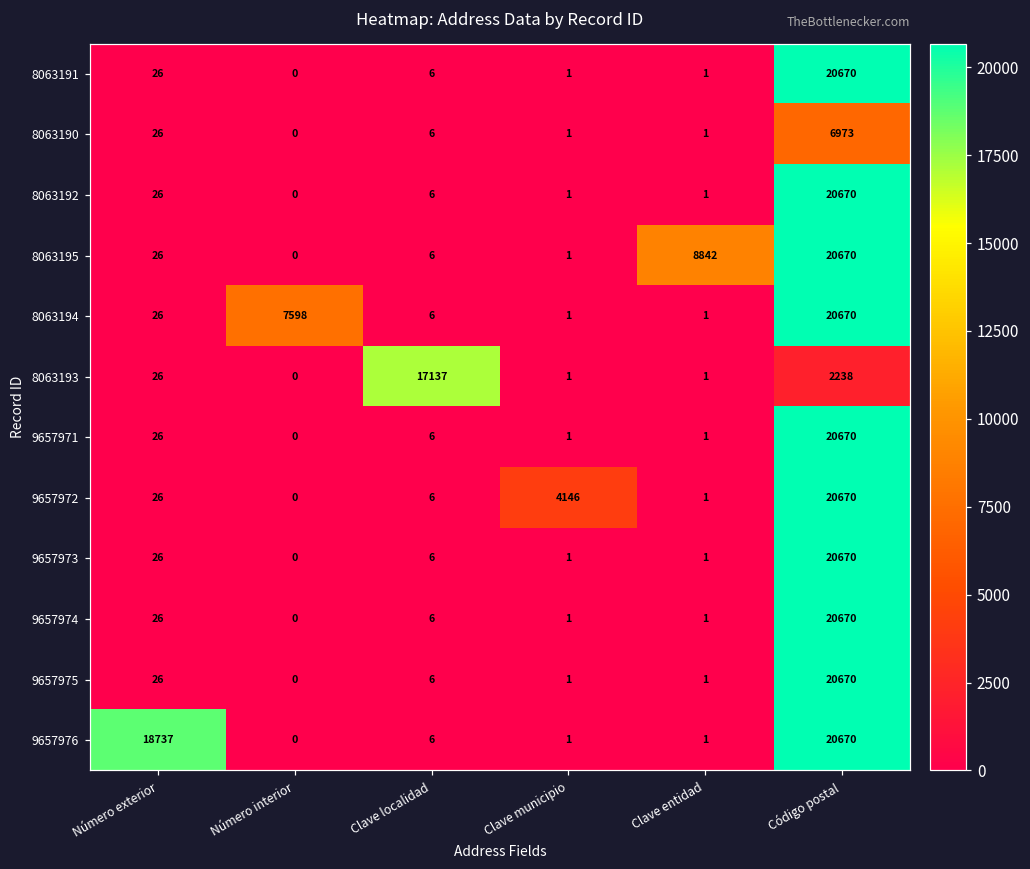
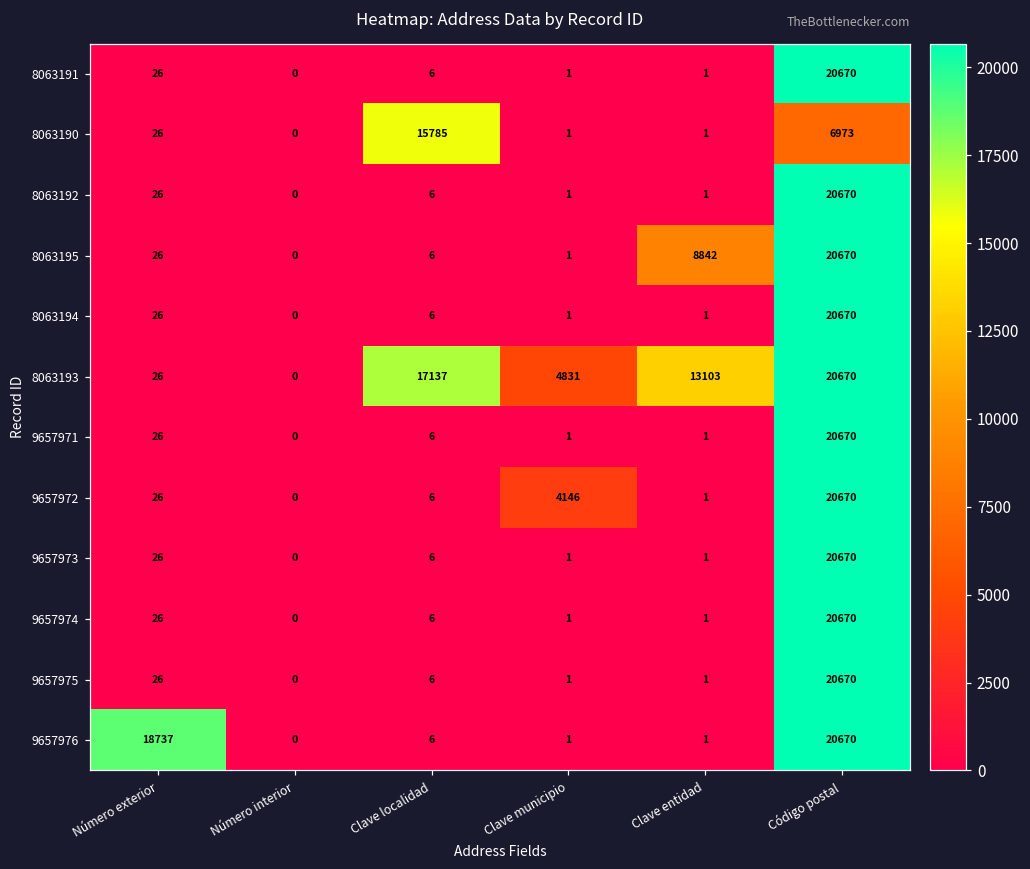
8063190, Clave localidad: 6 -> 15785
8063194, Número interior: 7598 -> 0
8063193, Clave municipio: 1 -> 4831
8063193, Clave entidad: 1 -> 13103
8063193, Código postal: 2238 -> 20670
